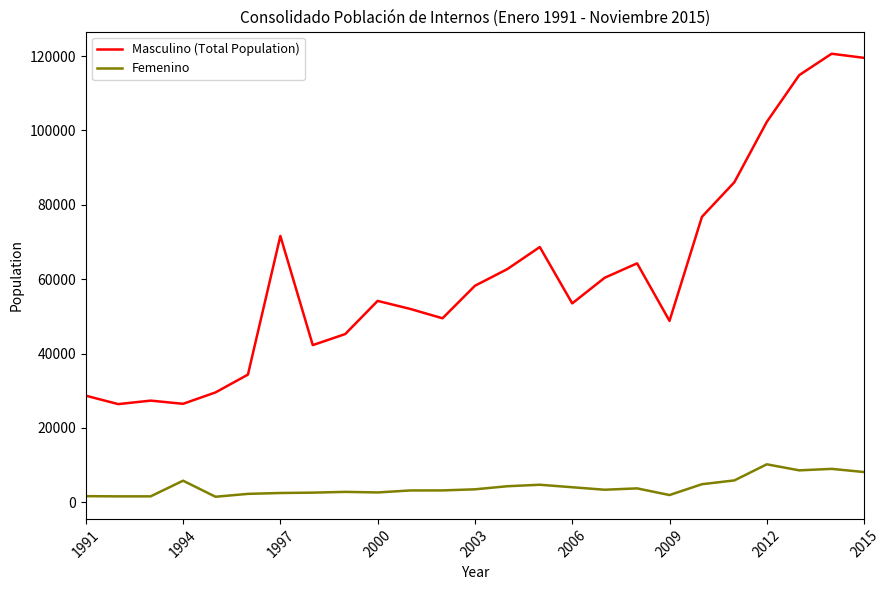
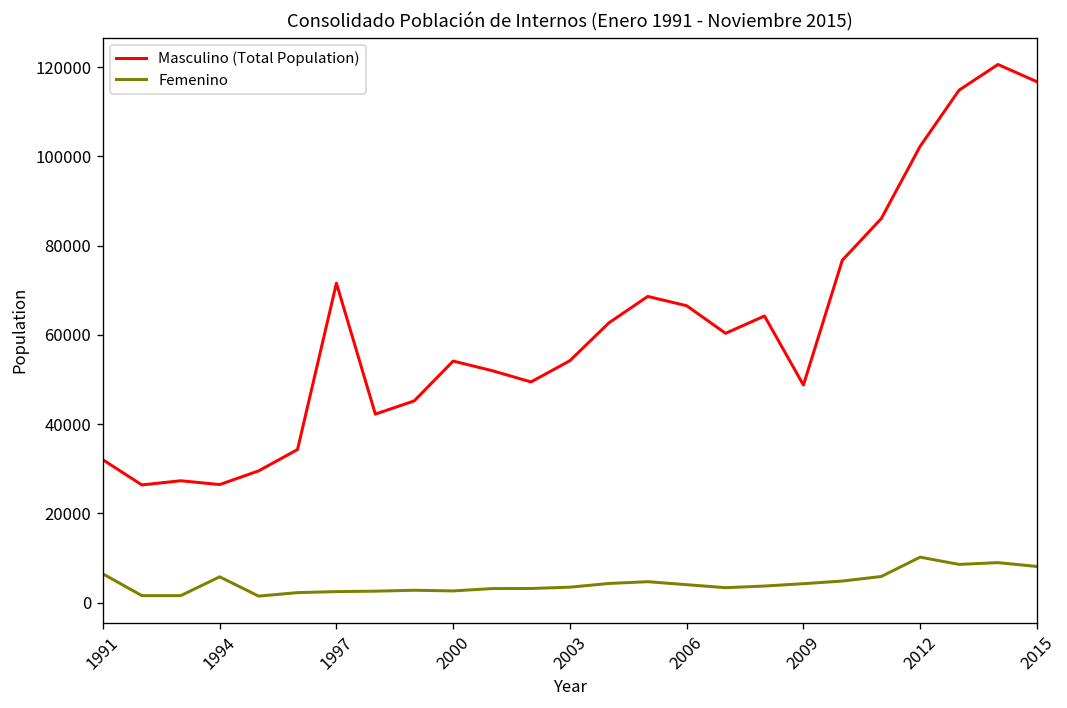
Masculino (Total Population), 1991: 29000 -> 32000
Femenino, 1991: 2000 -> 6000
Masculino (Total Population), 2003: 58000 -> 54000
Masculino (Total Population), 2006: 53000 -> 67000
Femenino, 2009: 2000 -> 4000
Masculino (Total Population), 2015: 120000 -> 117000
